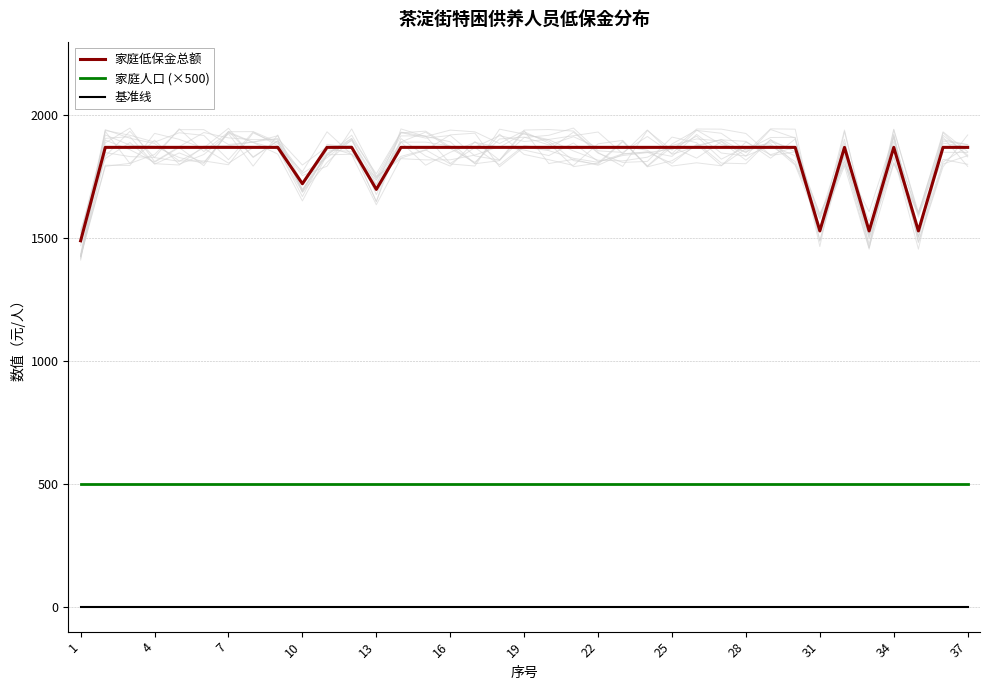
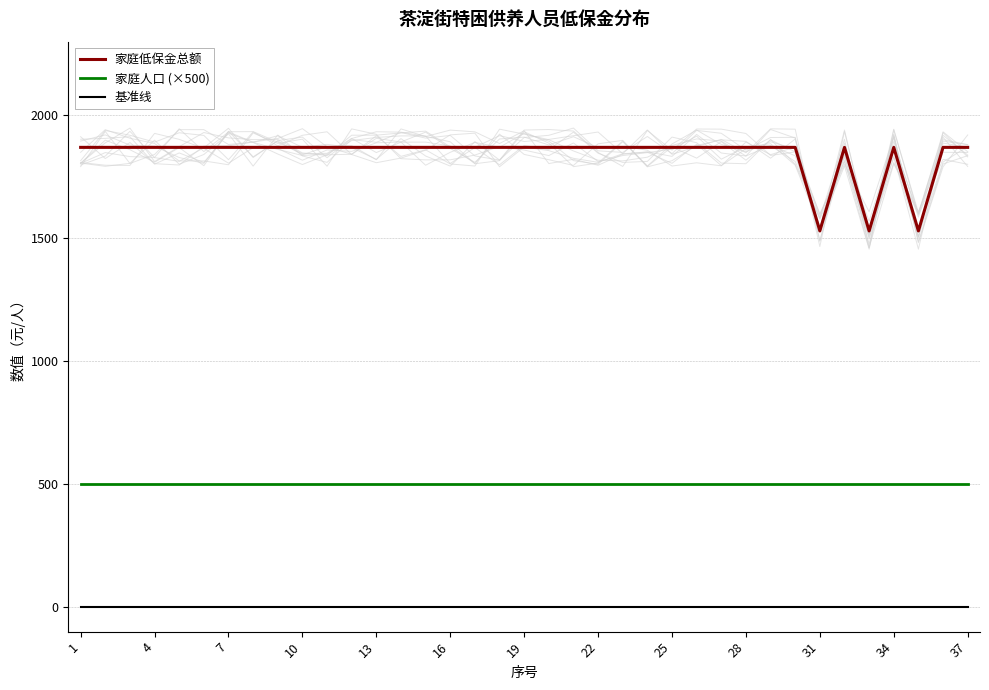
家庭低保金总额, 1: 1490 -> 1870
家庭低保金总额, 10: 1720 -> 1870
家庭低保金总额, 13: 1700 -> 1870
